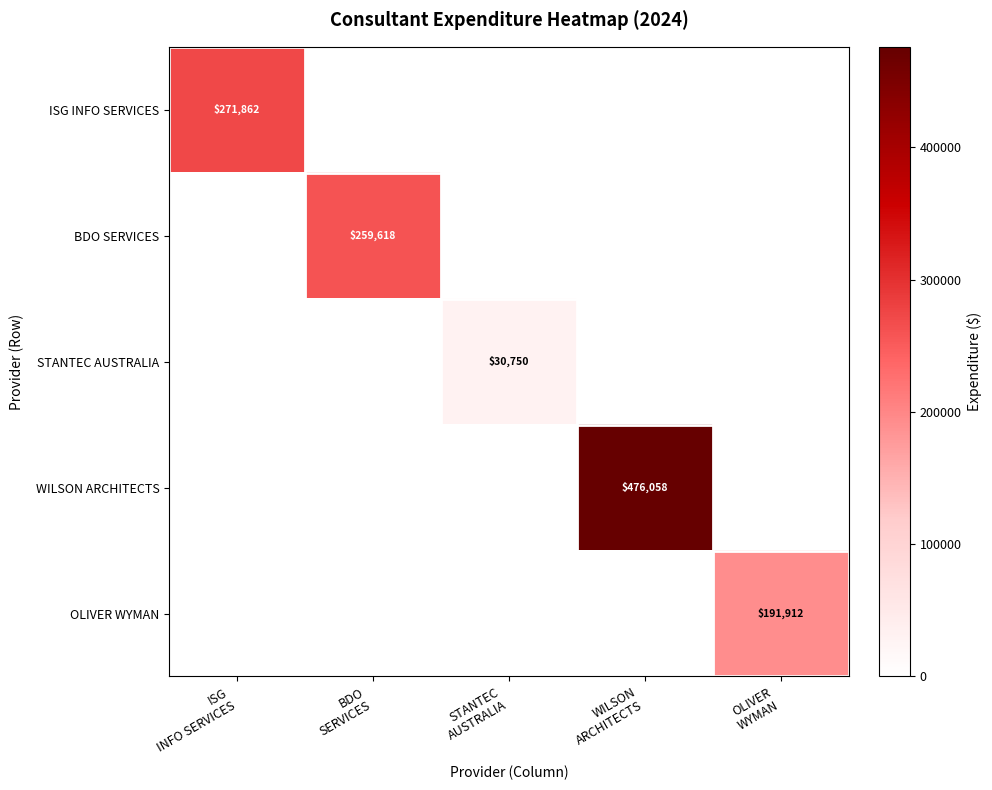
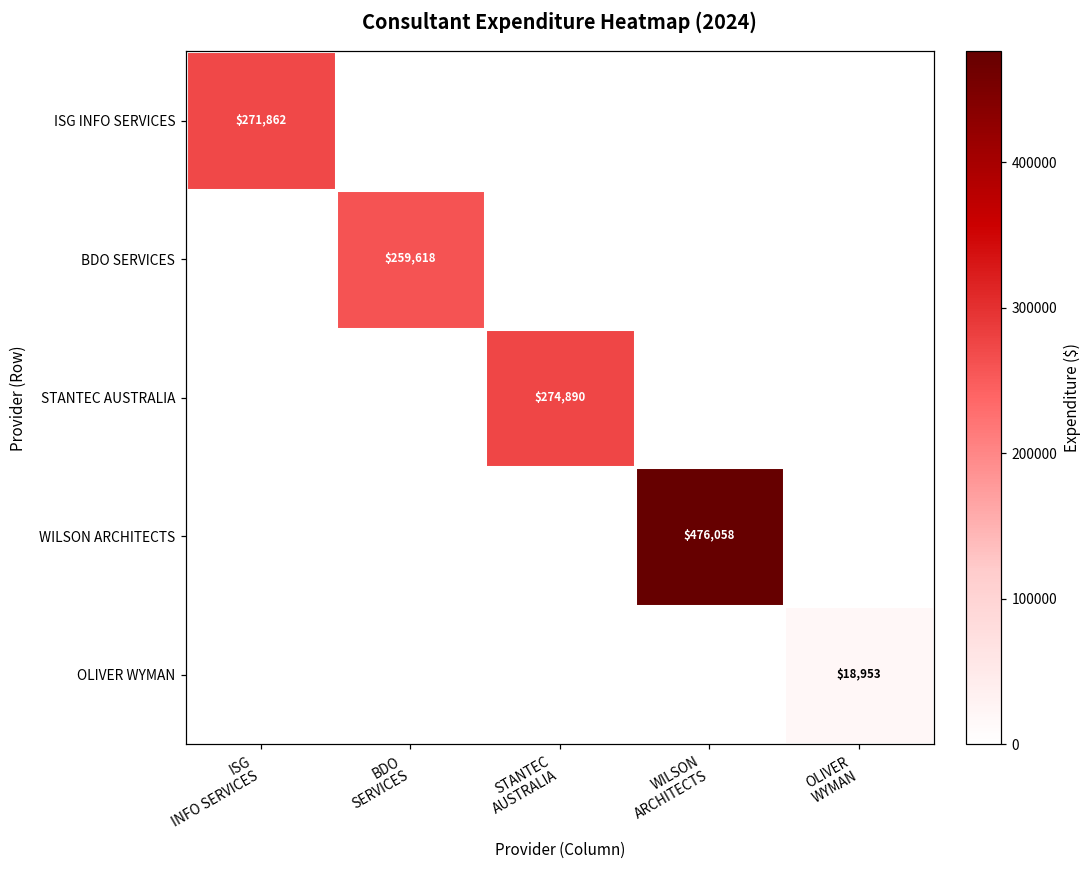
STANTEC AUSTRALIA, STANTEC AUSTRALIA: $30,750 -> $274,890
OLIVER WYMAN, OLIVER WYMAN: $191,912 -> $18,953
